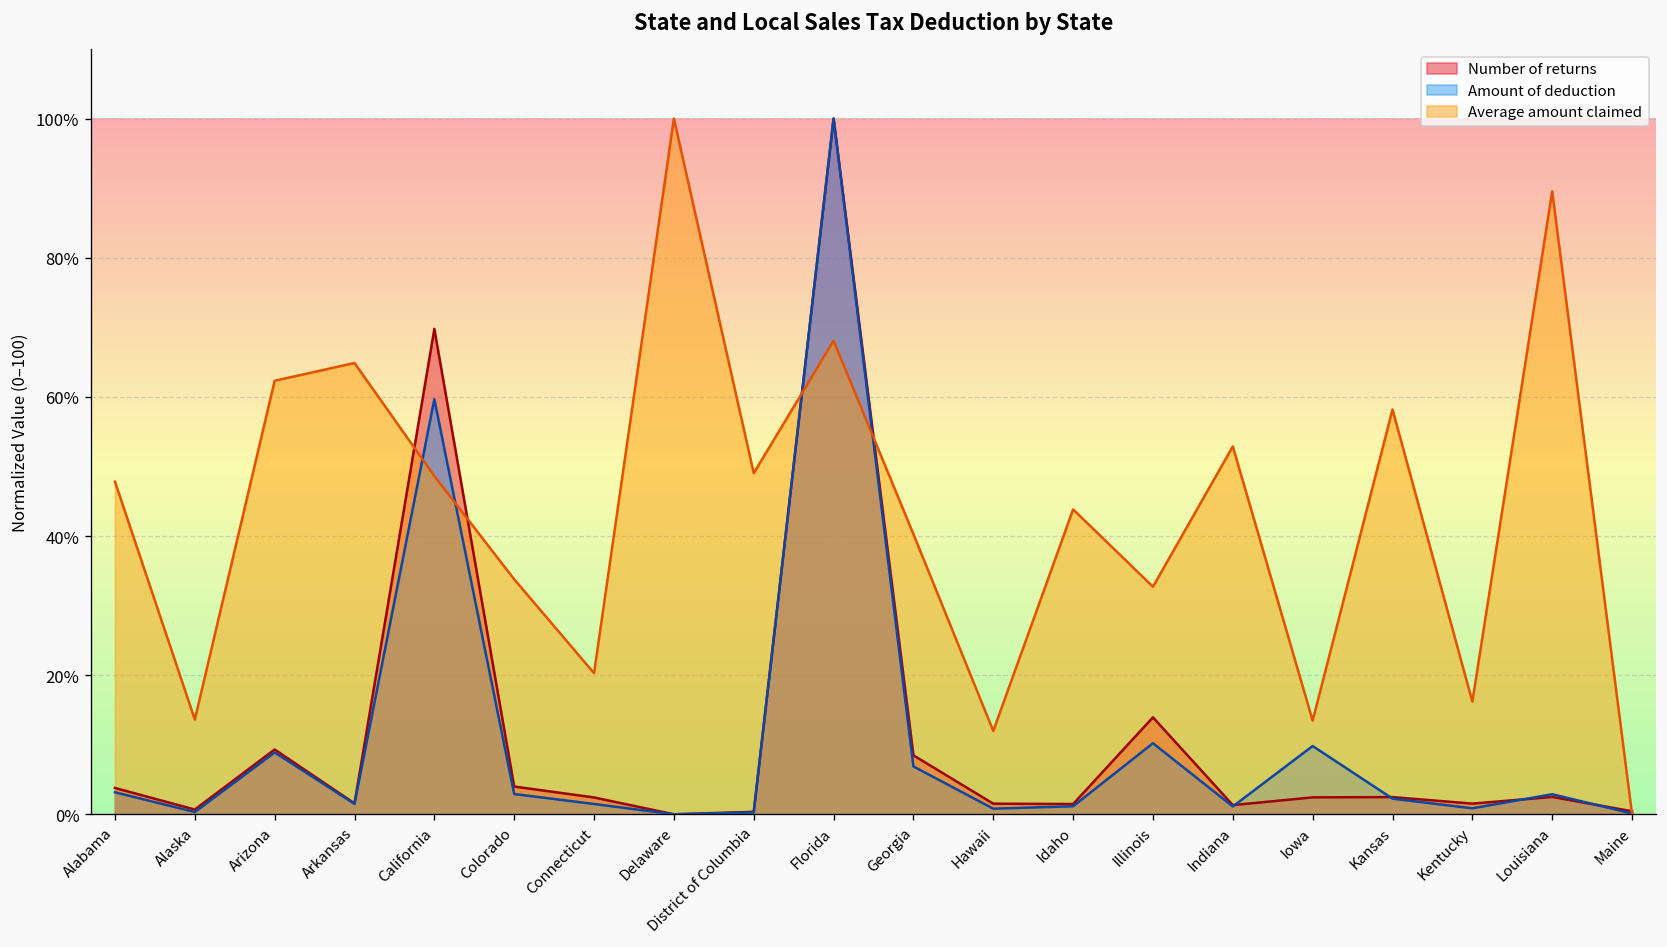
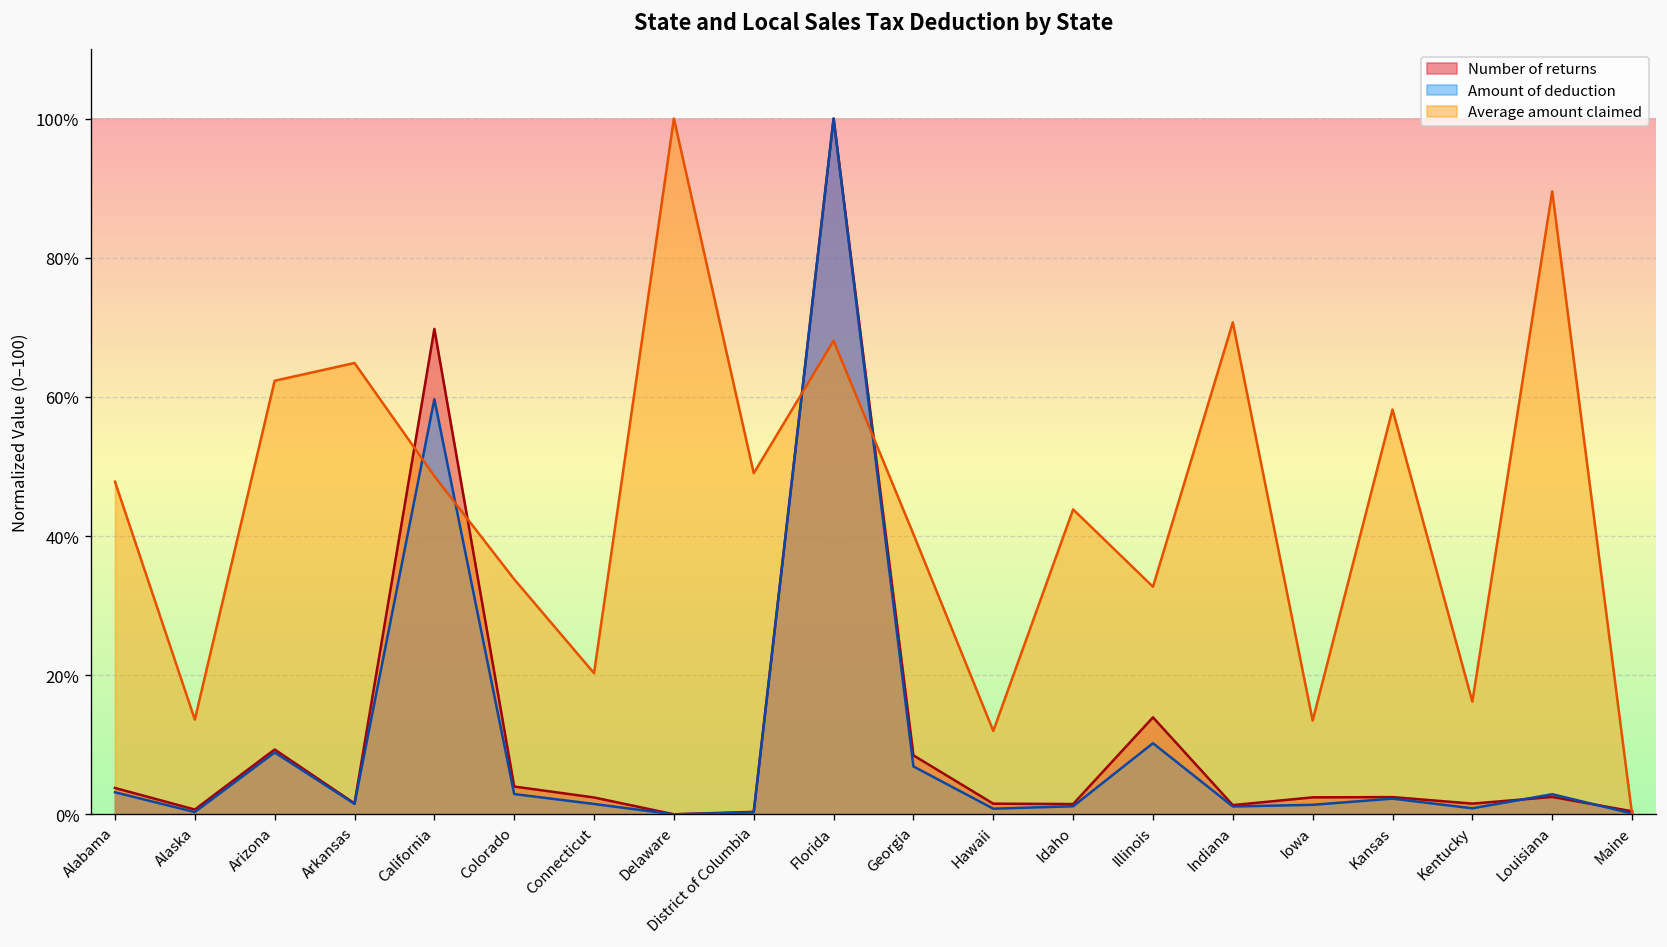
Average amount claimed, Indiana: 53% -> 71%
Amount of deduction, Iowa: 10% -> 1%
